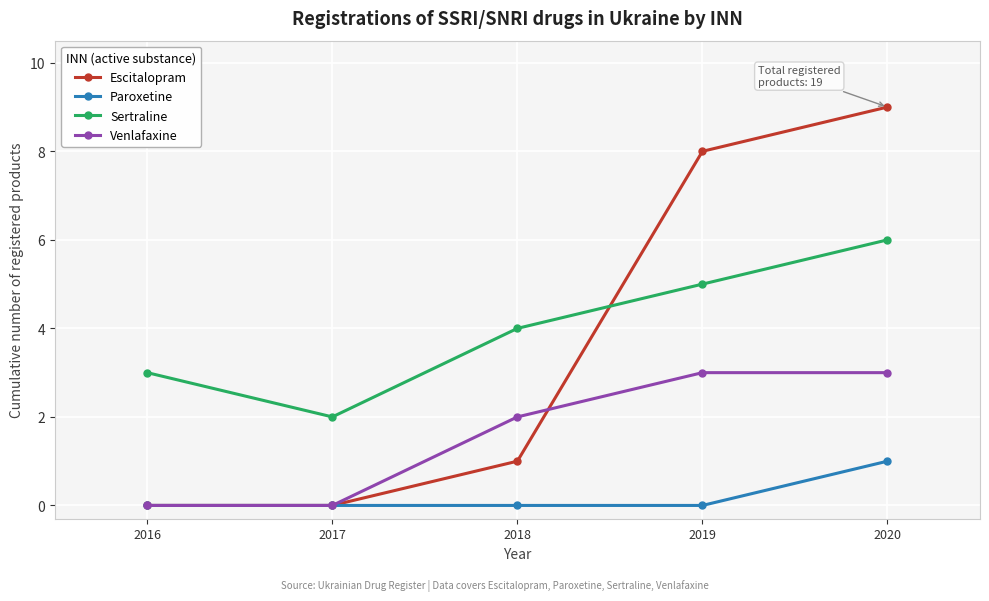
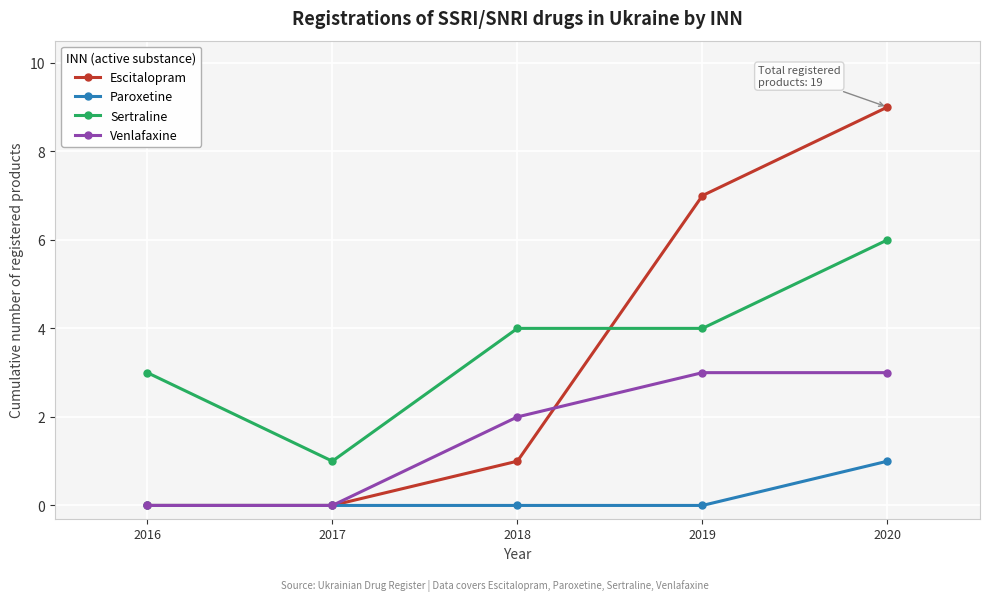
Sertraline, 2017: 2 -> 1
Escitalopram, 2019: 8 -> 7
Sertraline, 2019: 5 -> 4
